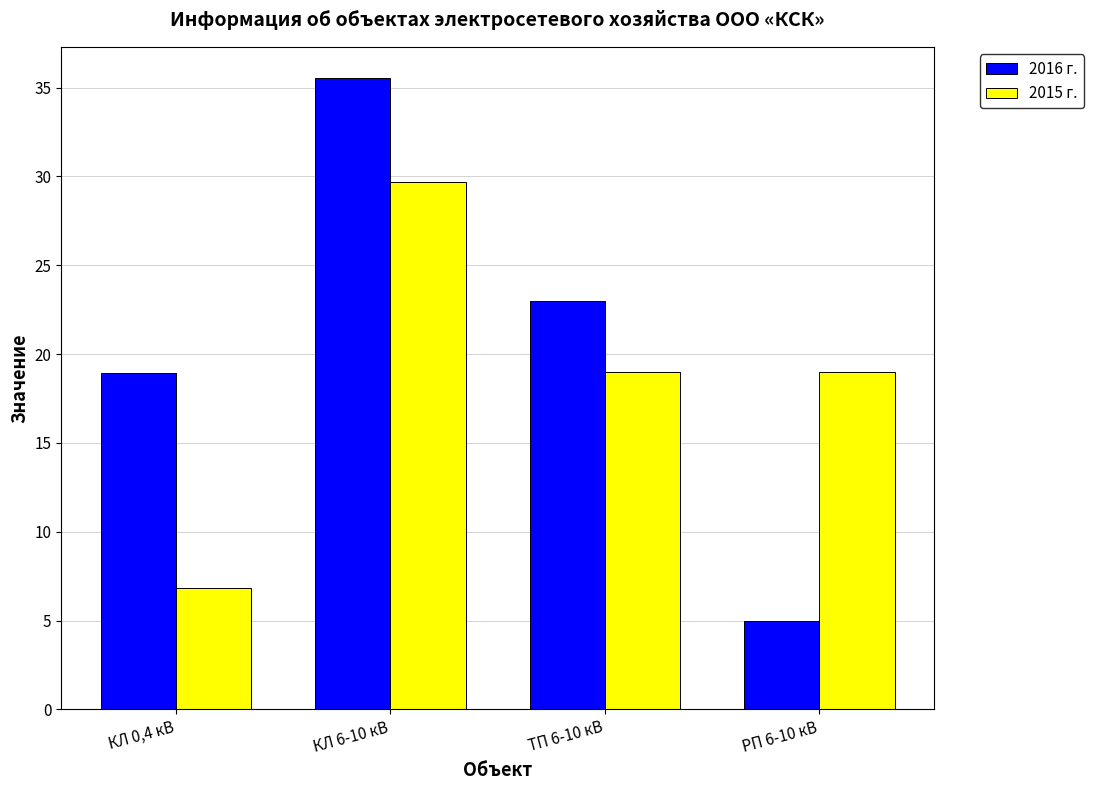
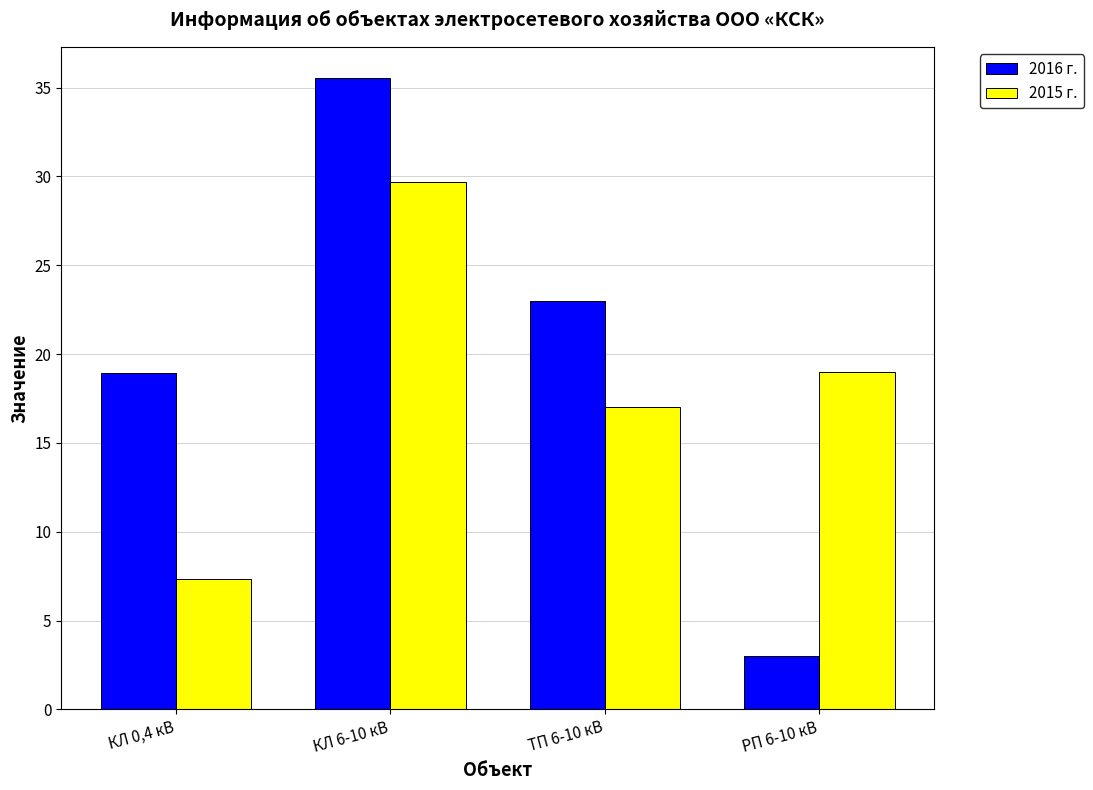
2015 г., КЛ 0,4 кВ: 6.9 -> 7.4
2015 г., ТП 6-10 кВ: 19 -> 17
2016 г., РП 6-10 кВ: 5 -> 3
